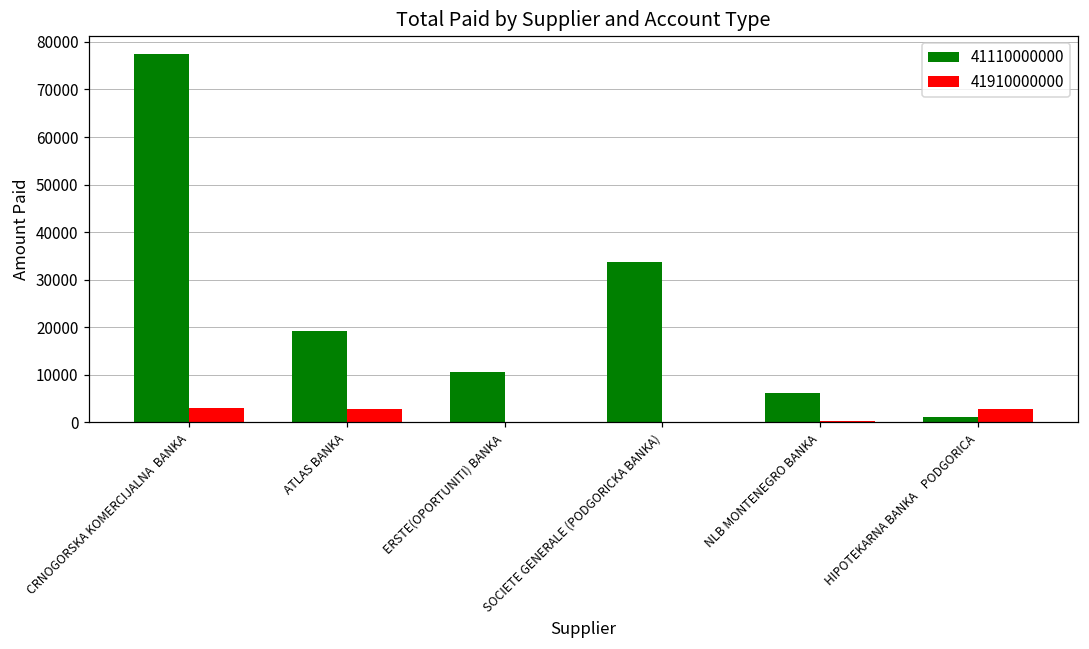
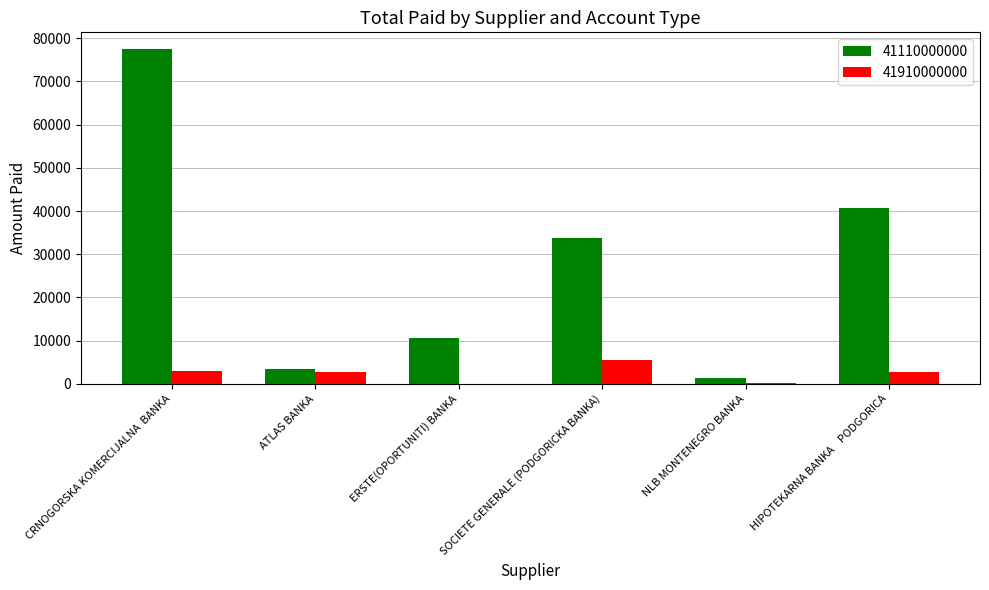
41110000000, ATLAS BANKA: 19000 -> 3000
41910000000, SOCIETE GENERALE (PODGORICKA BANKA): 0 -> 6000
41110000000, NLB MONTENEGRO BANKA: 6000 -> 1000
41110000000, HIPOTEKARNA BANKA PODGORICA: 1000 -> 41000
